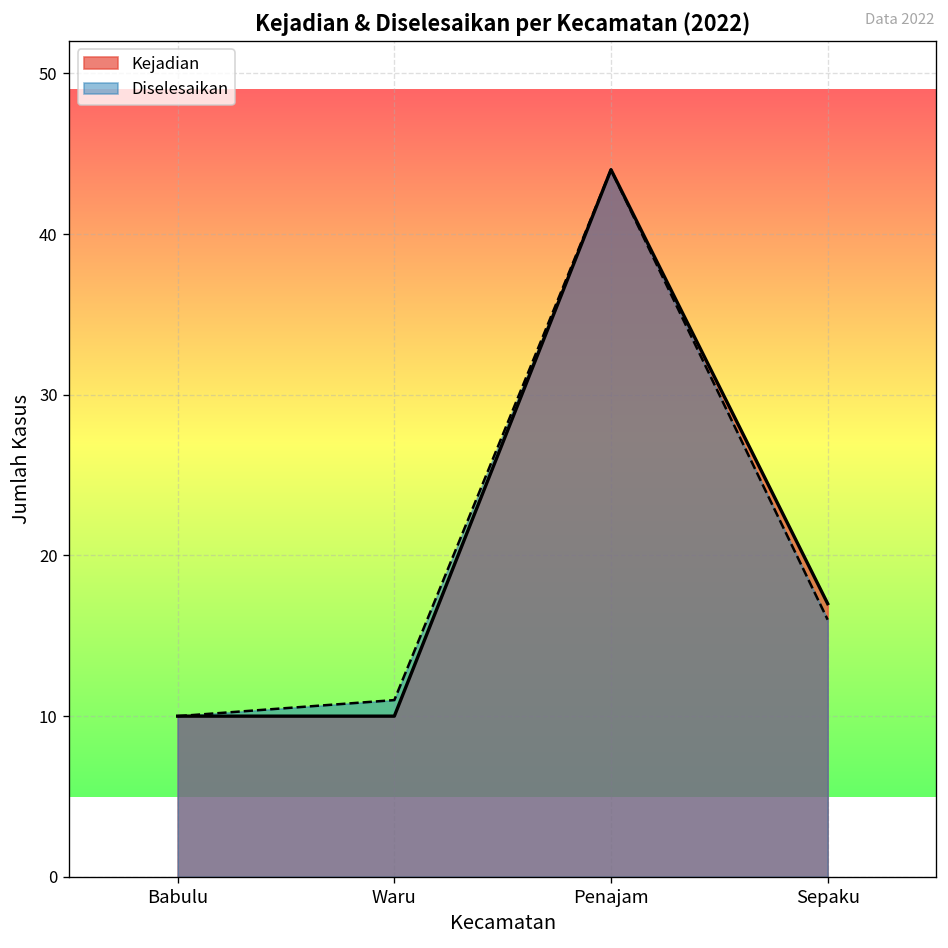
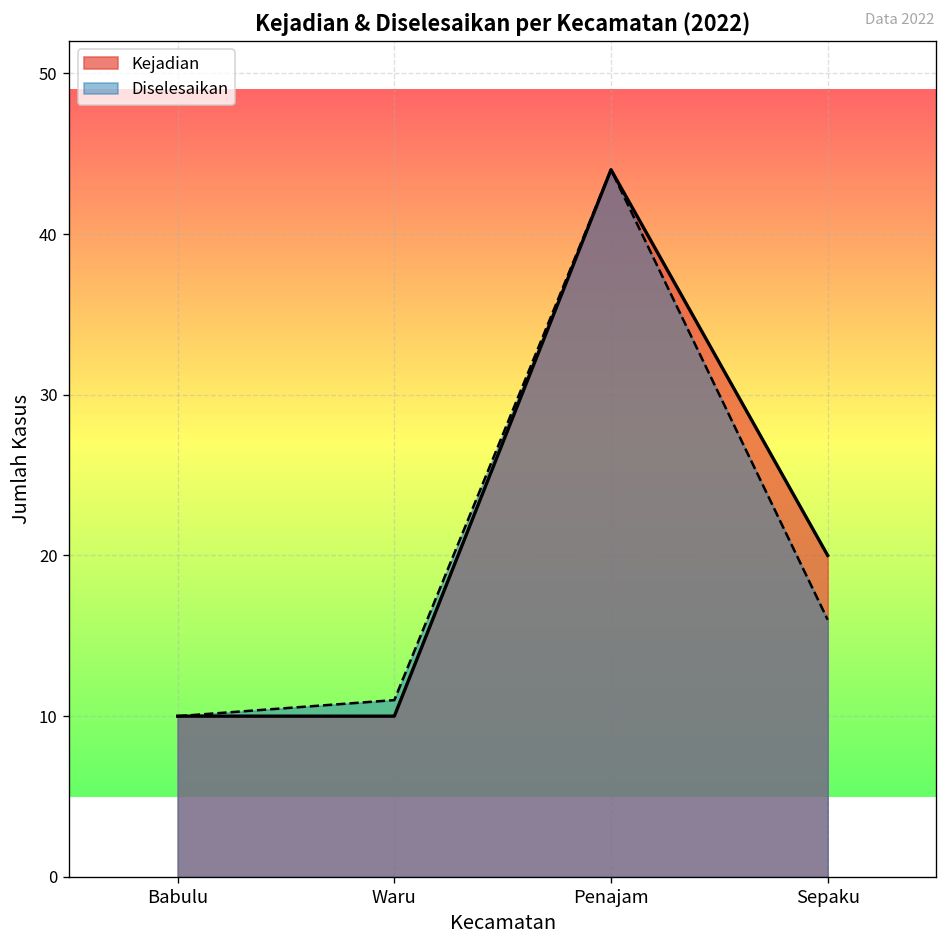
Kejadian, Sepaku: 17 -> 20
